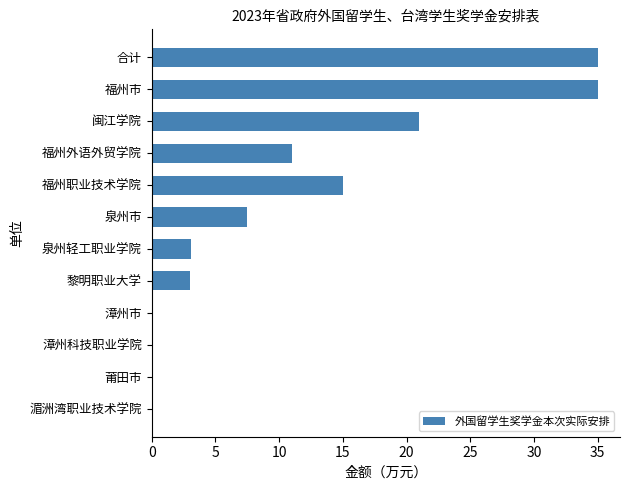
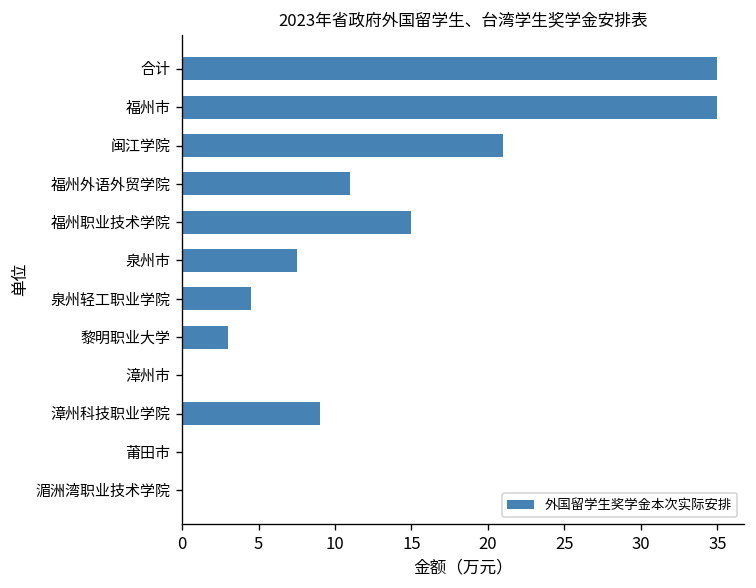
泉州轻工职业学院: 3.1 -> 4.5
漳州科技职业学院: 0 -> 9
